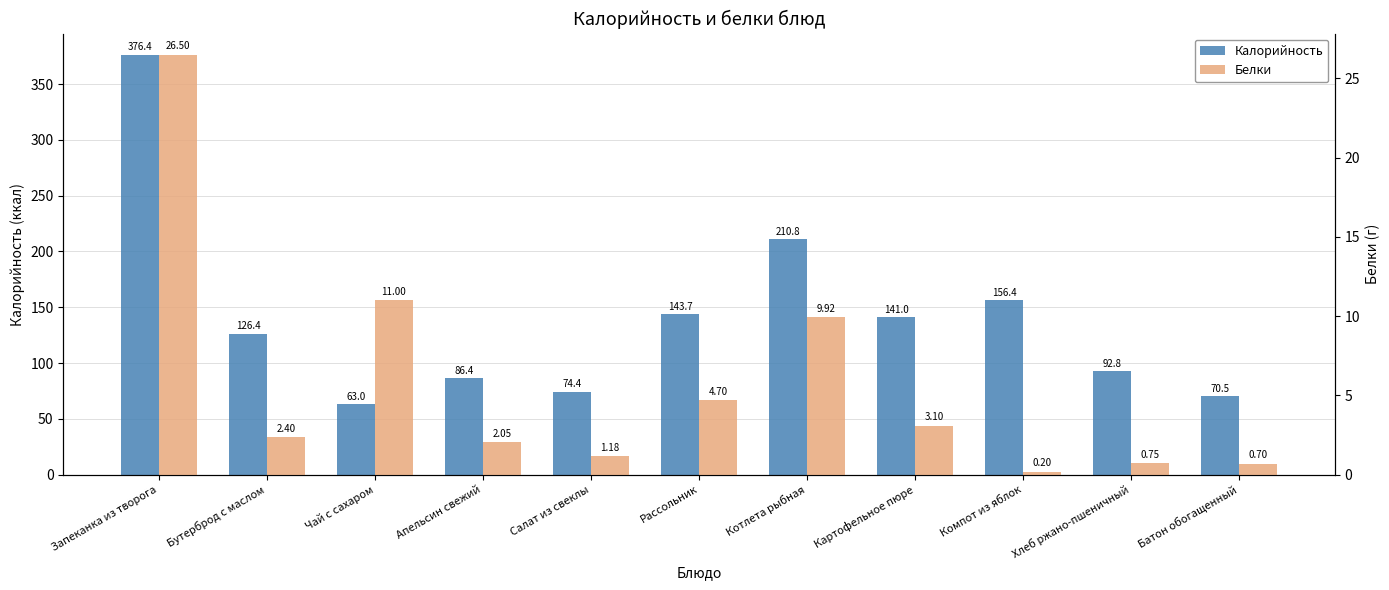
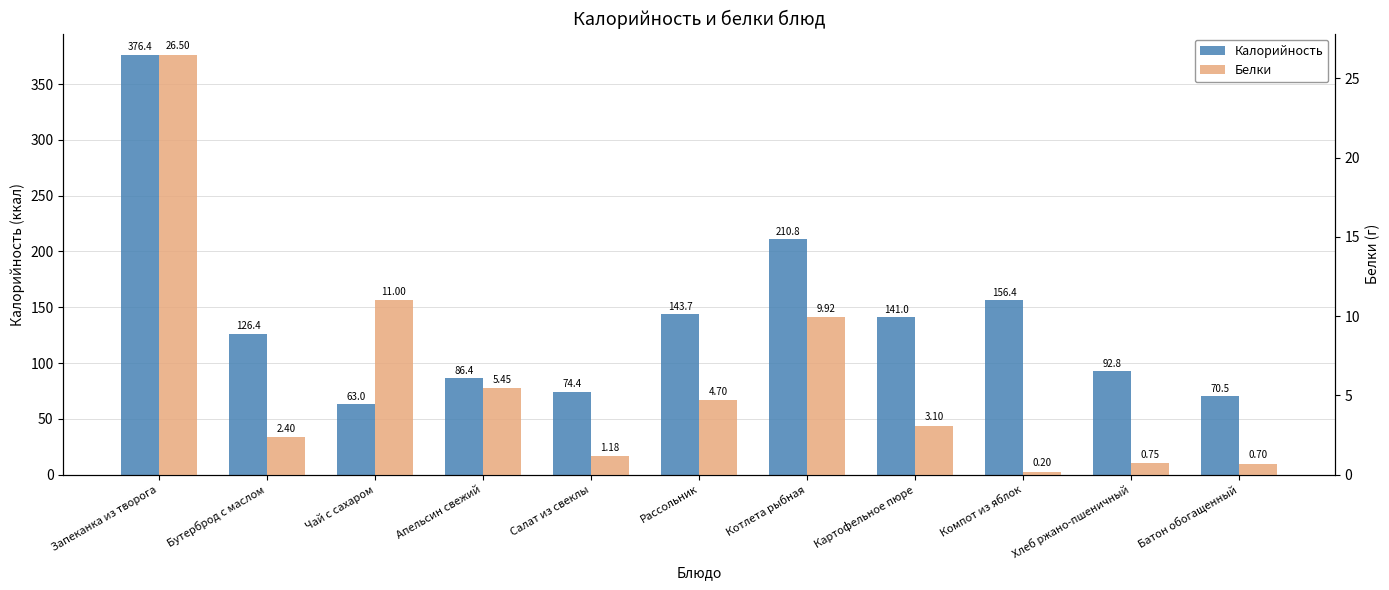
Белки, Апельсин свежий: 2.05 -> 5.45
